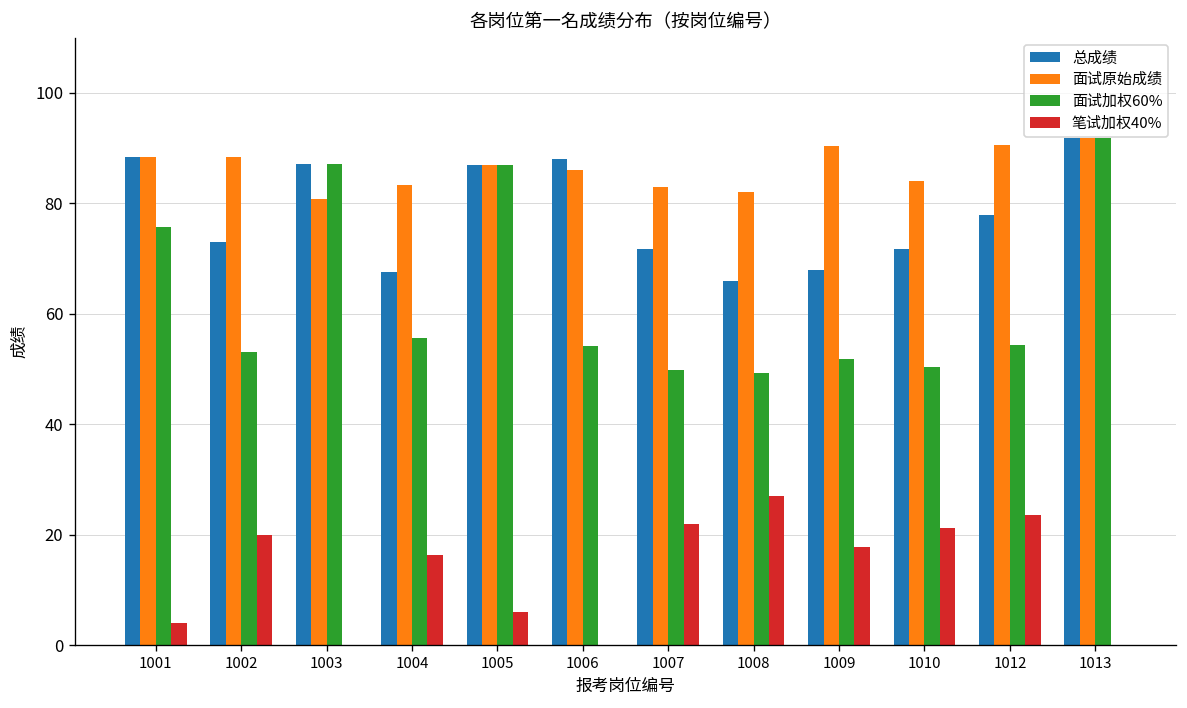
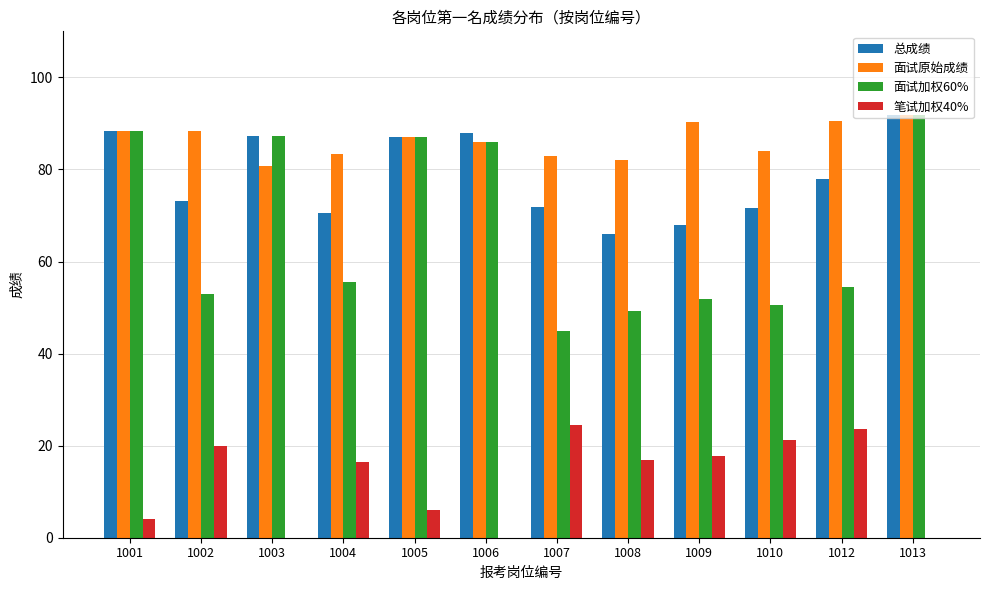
面试加权60%, 1001: 76 -> 88
总成绩, 1004: 68 -> 71
面试加权60%, 1006: 54 -> 86
面试加权60%, 1007: 50 -> 45
笔试加权40%, 1007: 22 -> 24
笔试加权40%, 1008: 27 -> 17
